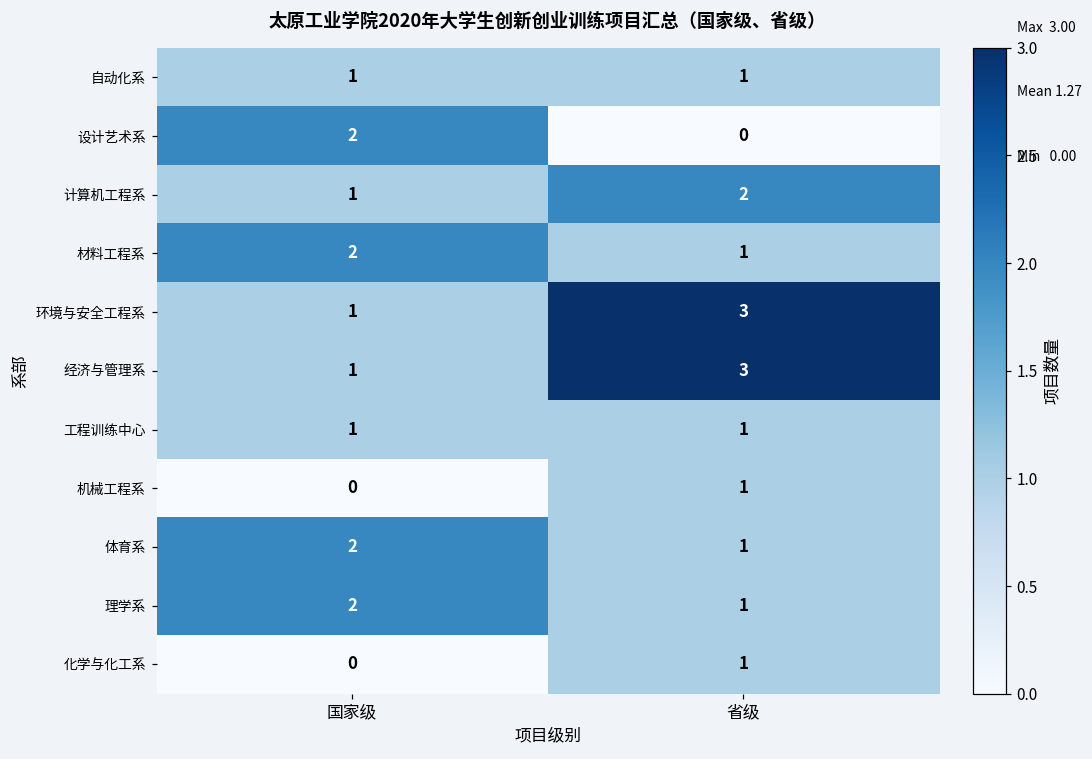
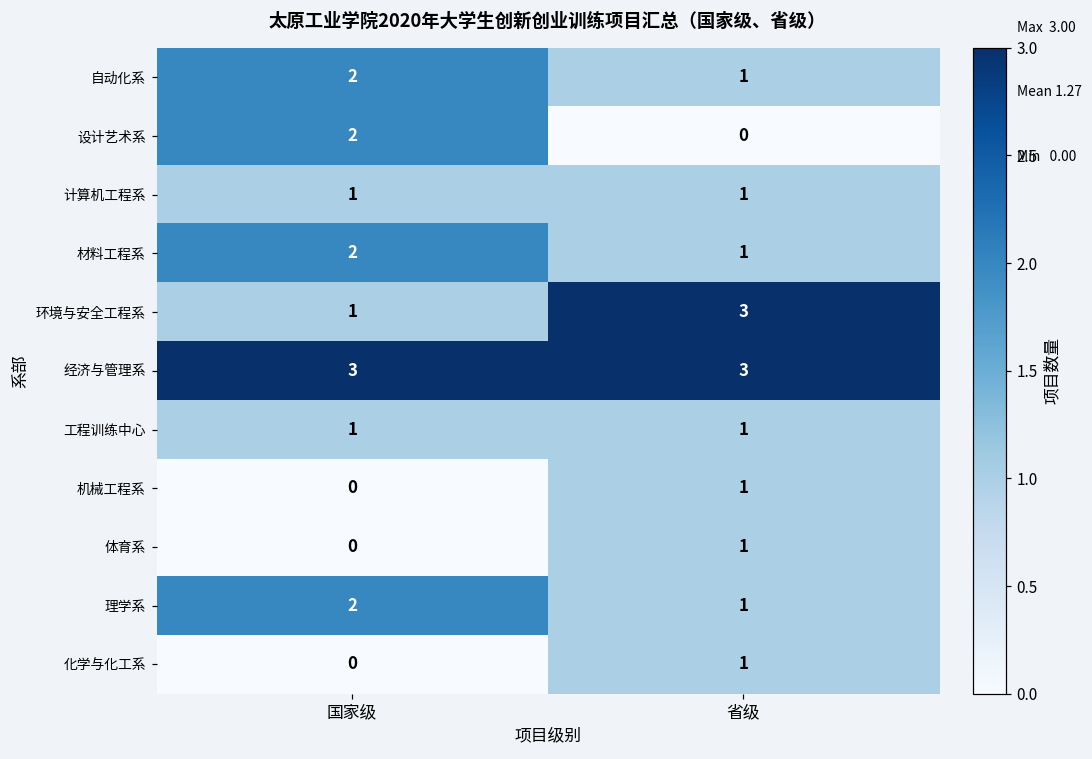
自动化系, 国家级: 1 -> 2
计算机工程系, 省级: 2 -> 1
经济与管理系, 国家级: 1 -> 3
体育系, 国家级: 2 -> 0
